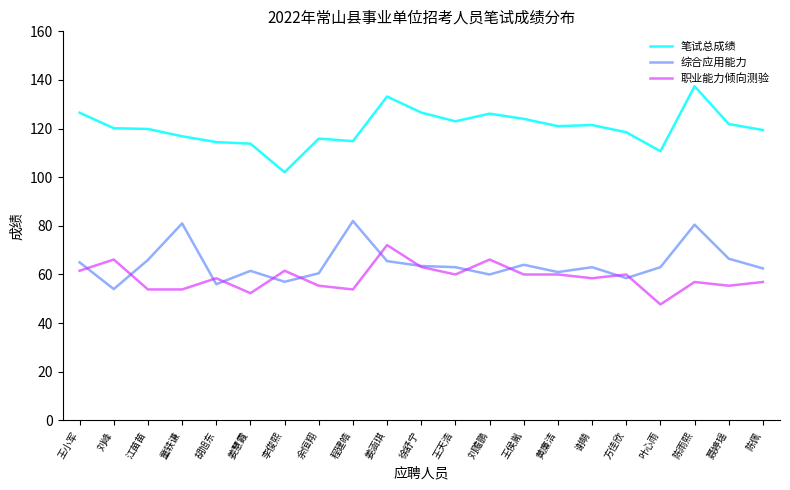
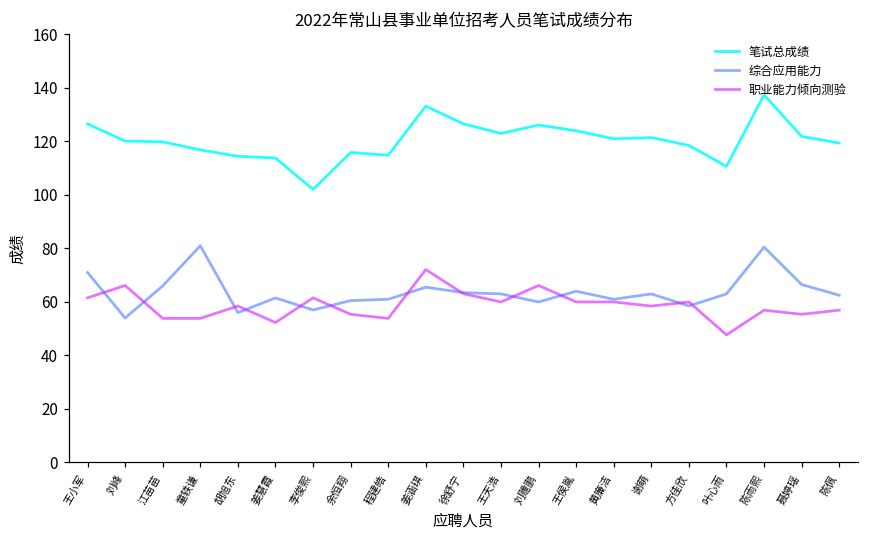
综合应用能力, 王小军: 65 -> 71
综合应用能力, 程建皓: 82 -> 61
